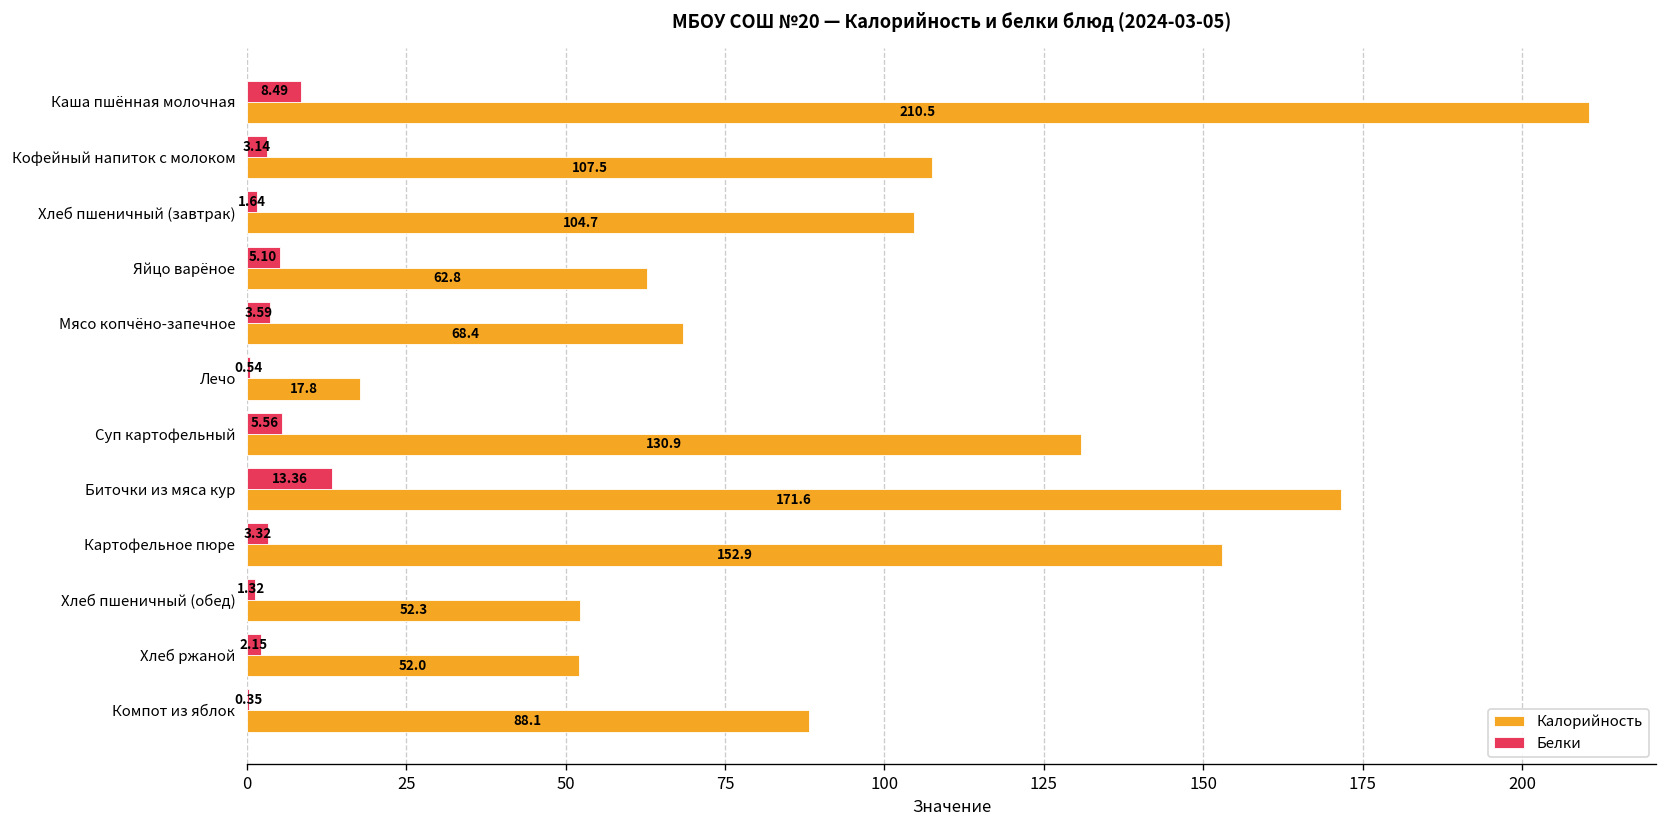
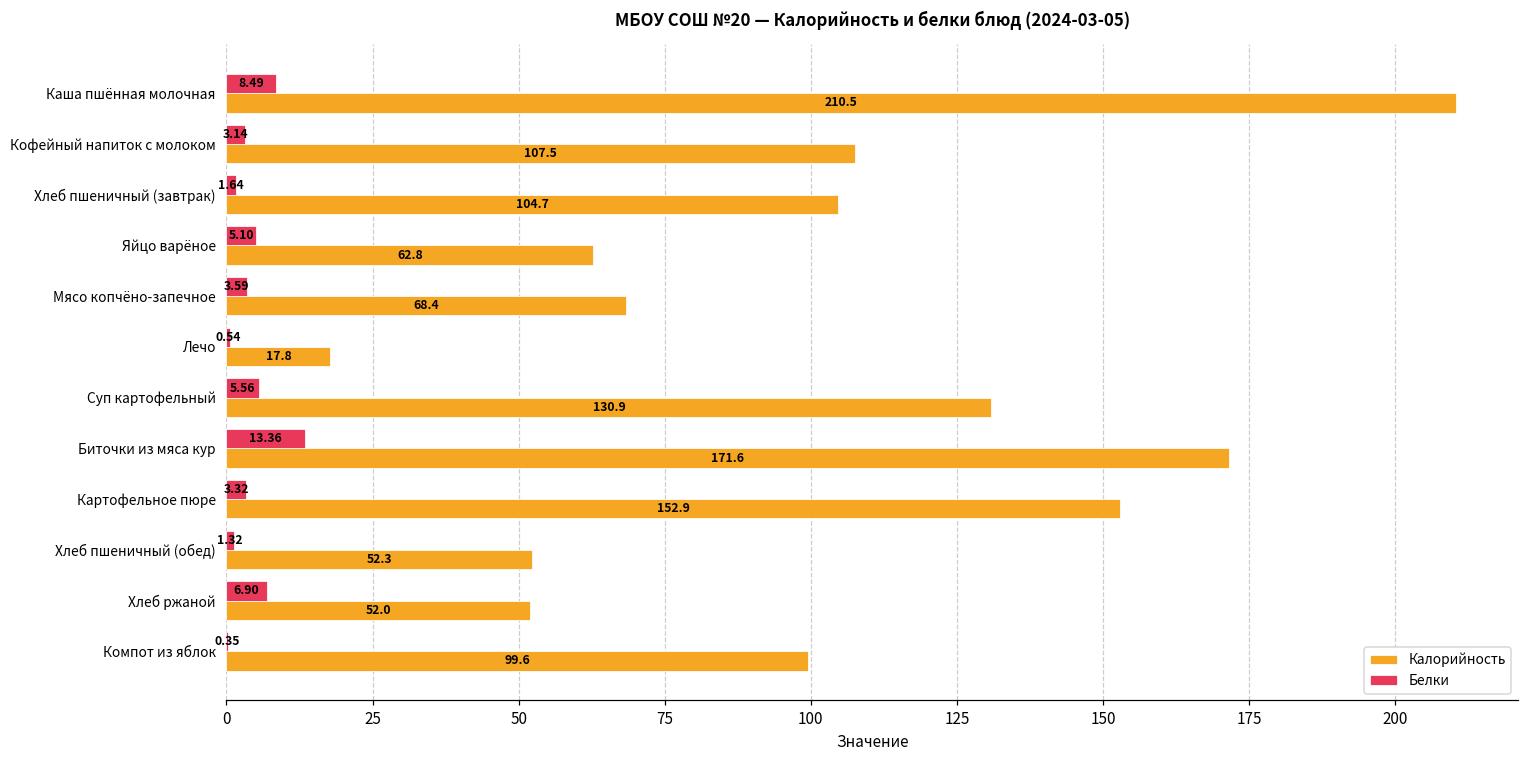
Белки, Хлеб ржаной: 2.15 -> 6.90
Калорийность, Компот из яблок: 88.1 -> 99.6
